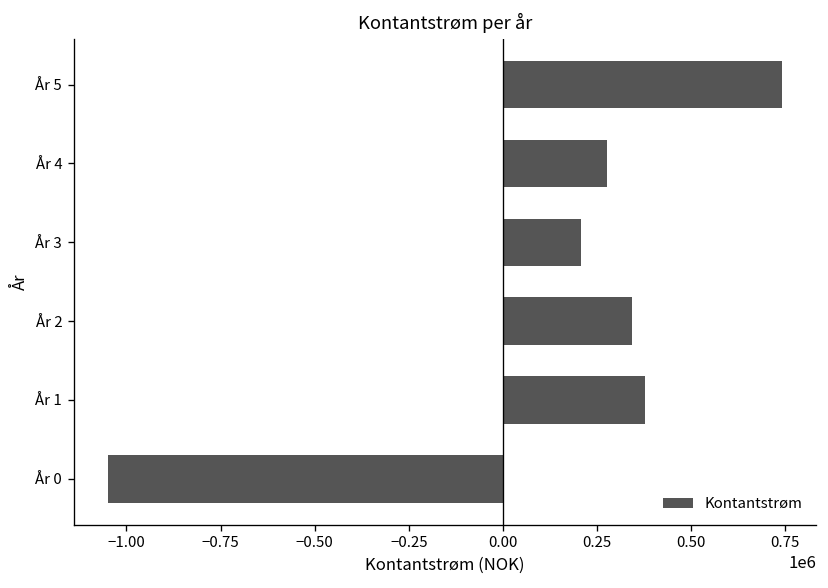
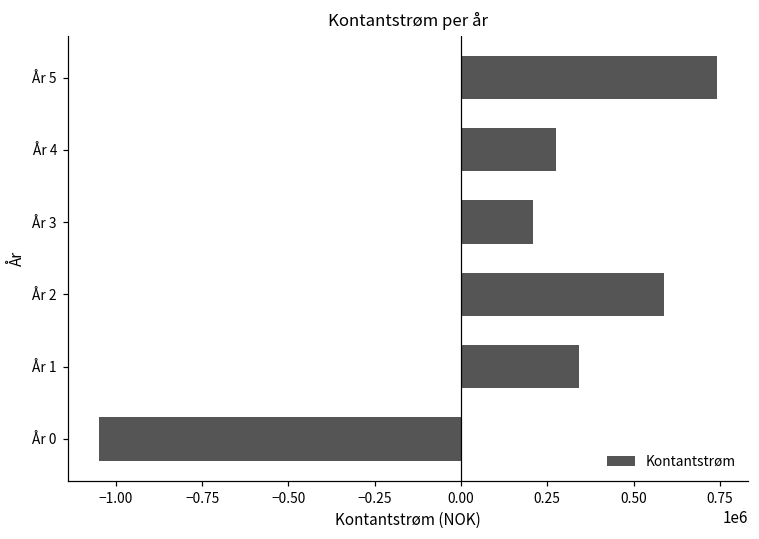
År 2: 340000 -> 590000
År 1: 380000 -> 340000
